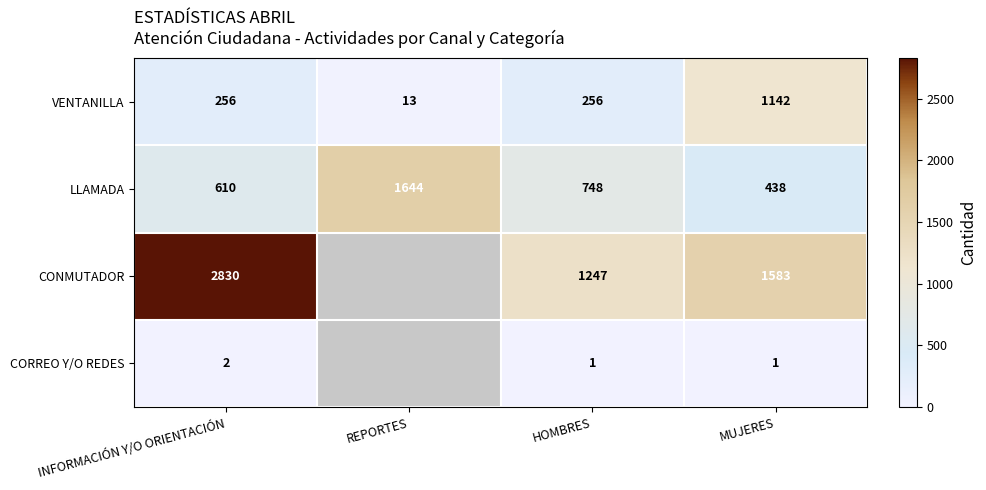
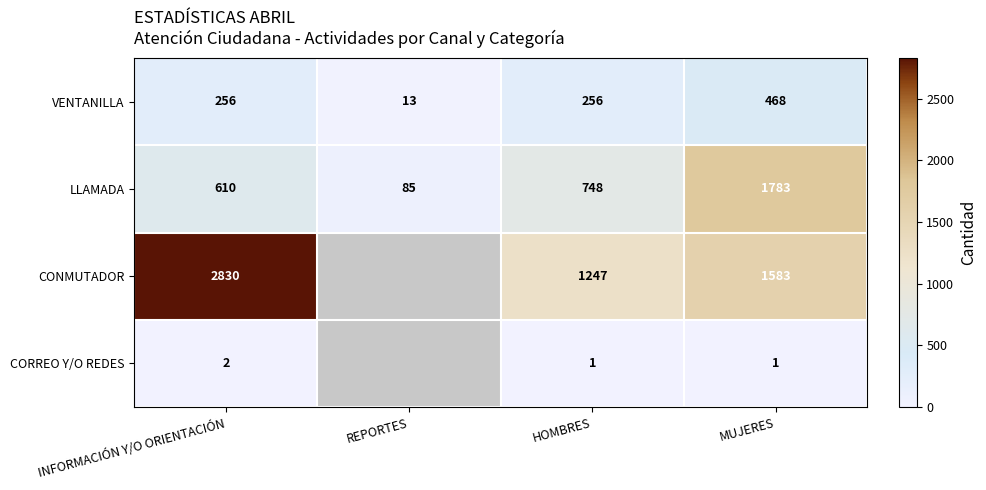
VENTANILLA, MUJERES: 1142 -> 468
LLAMADA, REPORTES: 1644 -> 85
LLAMADA, MUJERES: 438 -> 1783
